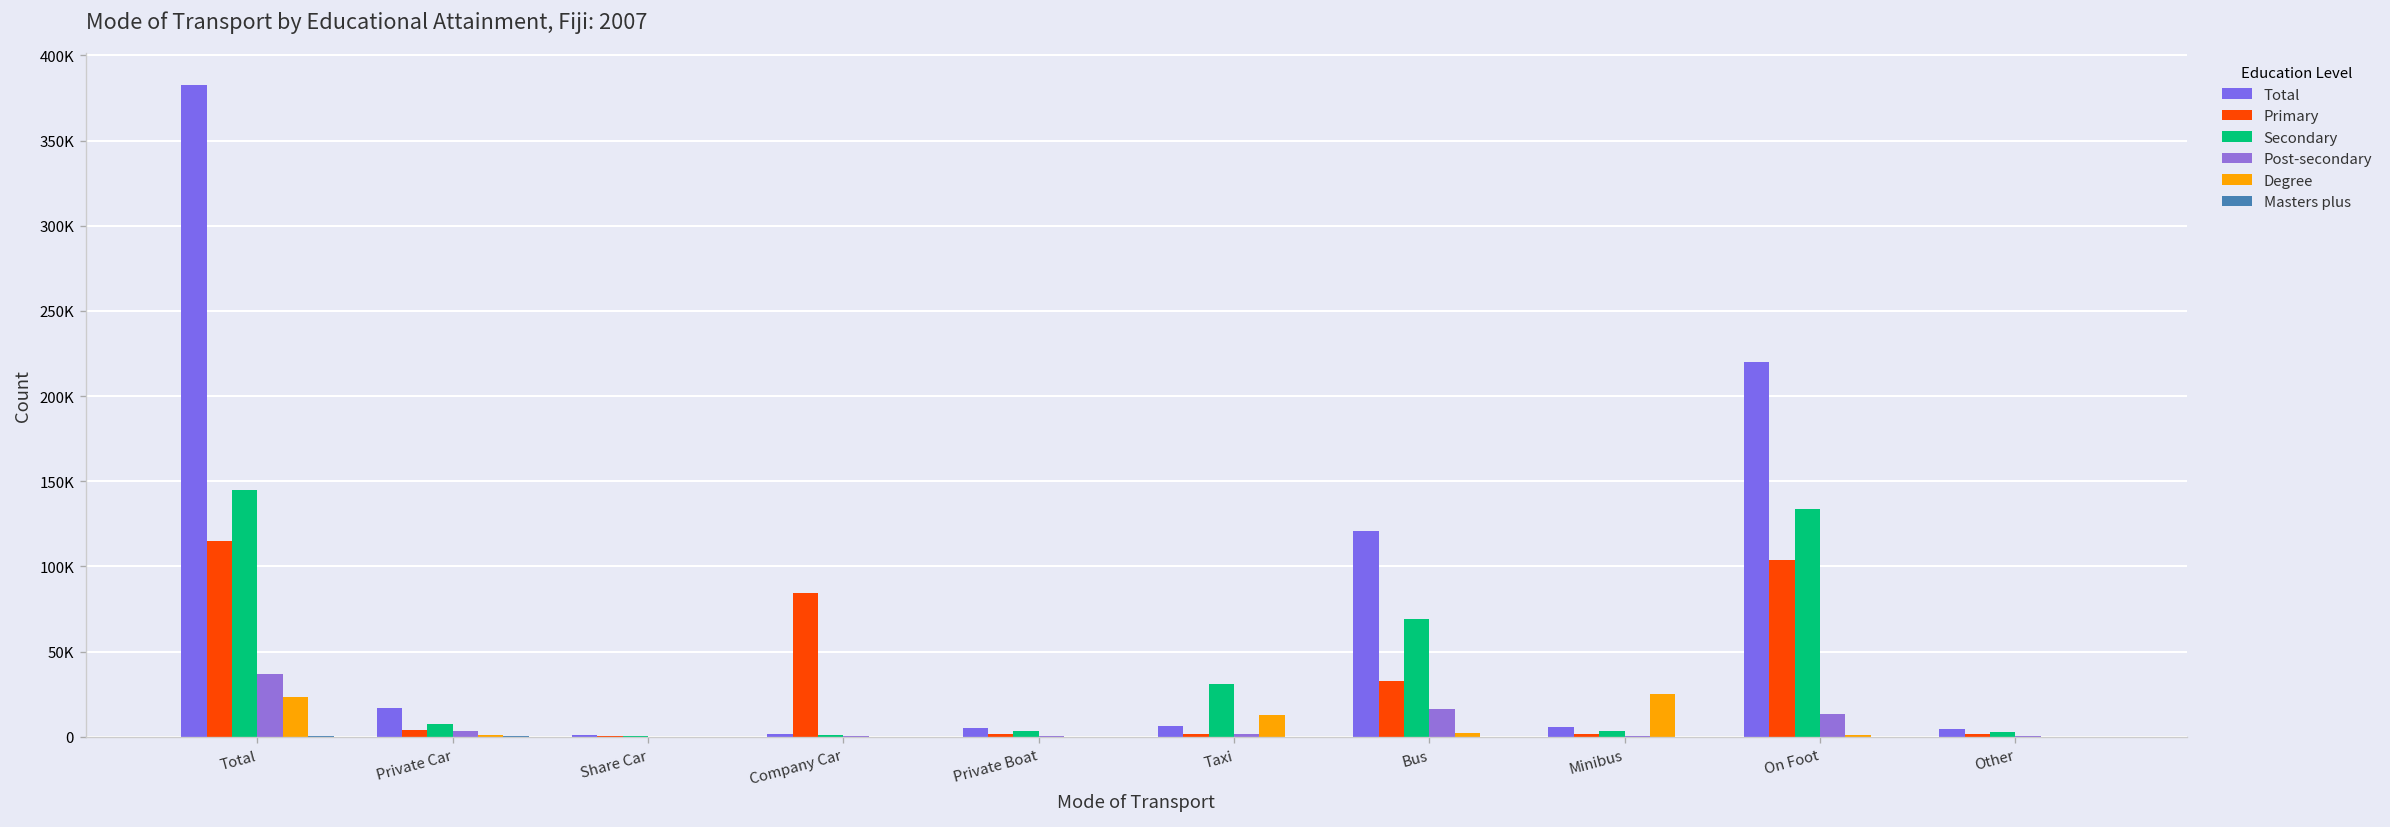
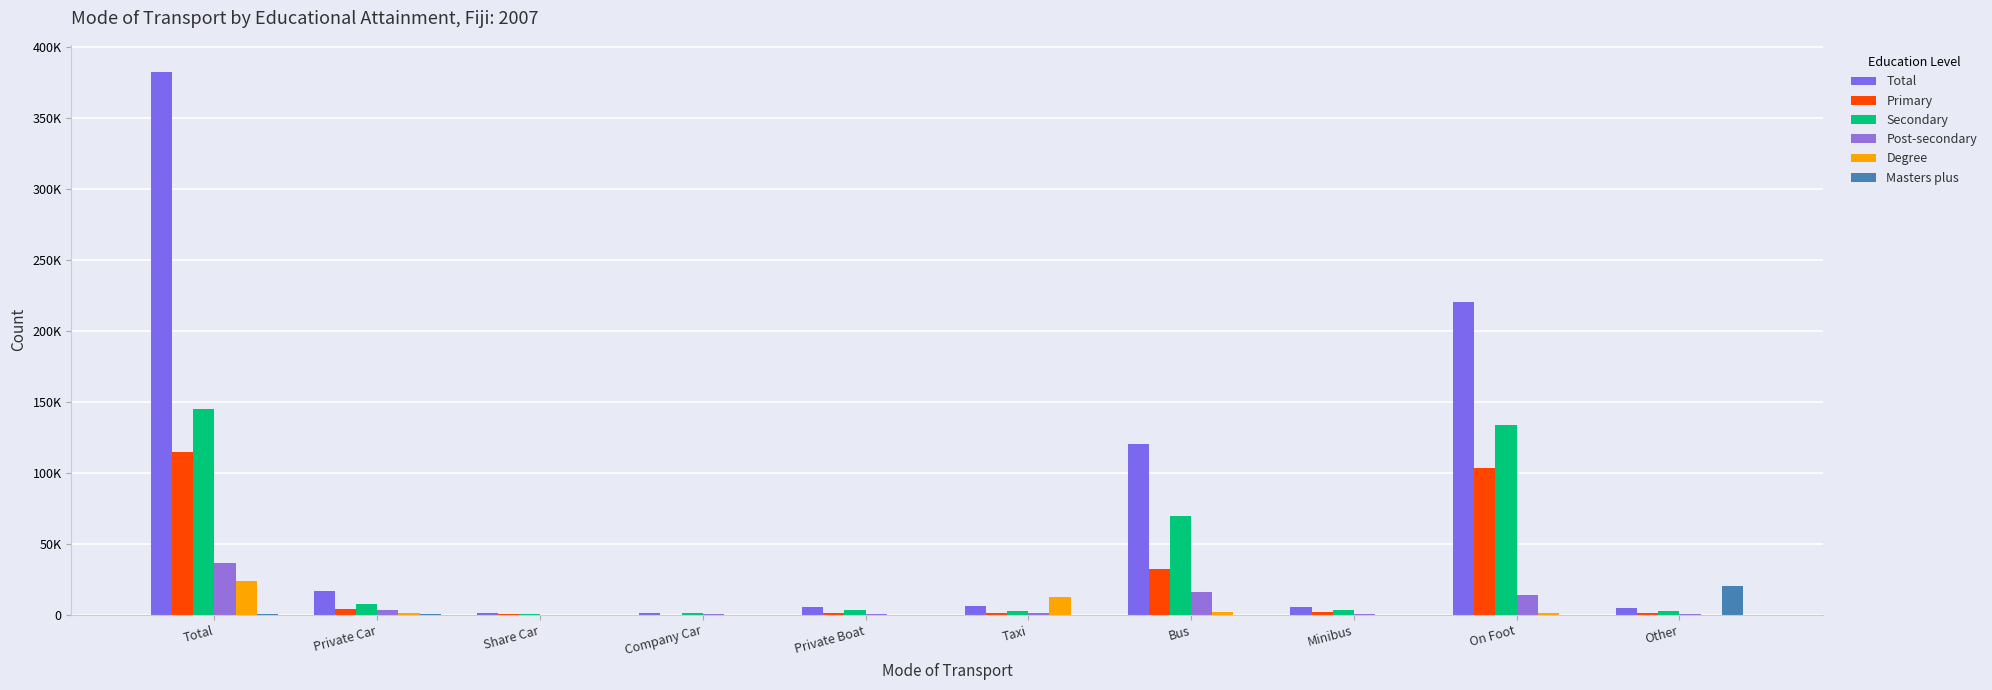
Primary, Company Car: 84000 -> 0
Secondary, Taxi: 31000 -> 3000
Degree, Minibus: 25000 -> 0
Masters plus, Other: 0 -> 21000
